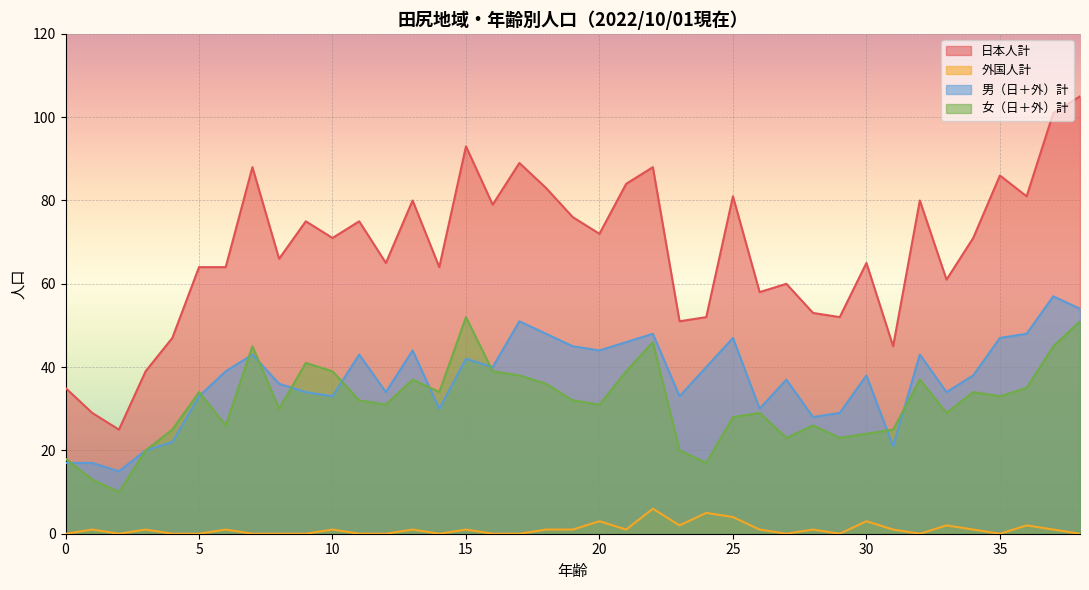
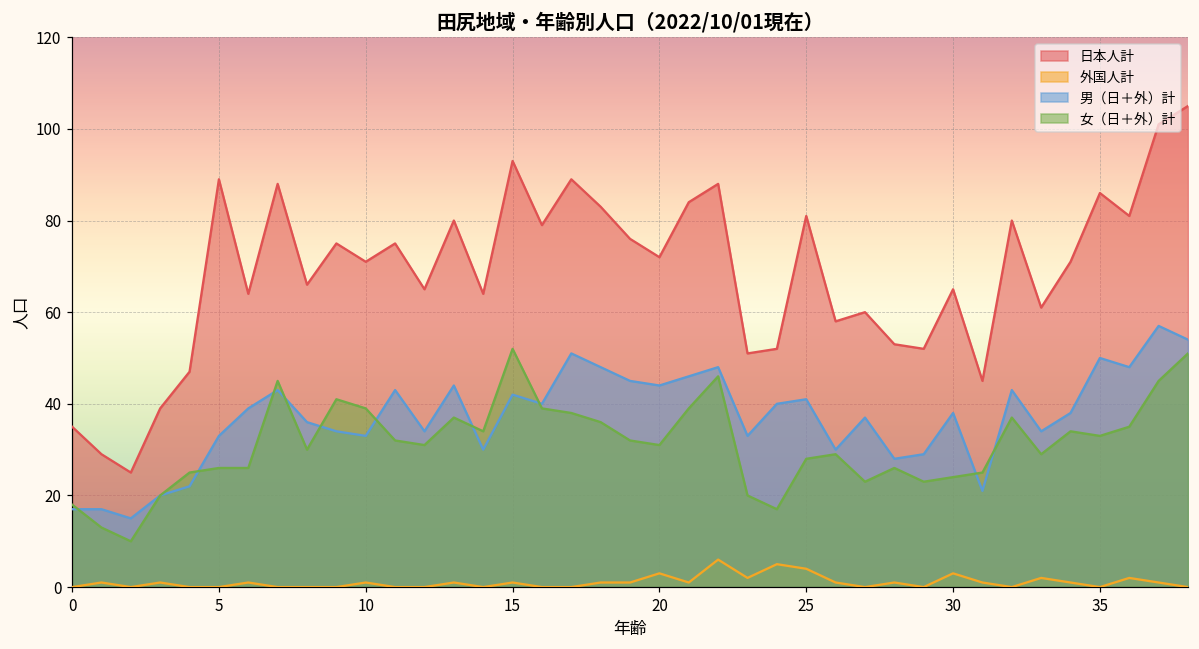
日本人計, 5: 64 -> 89
女（日＋外）計, 5: 34 -> 26
男（日＋外）計, 25: 47 -> 41
男（日＋外）計, 35: 47 -> 50
